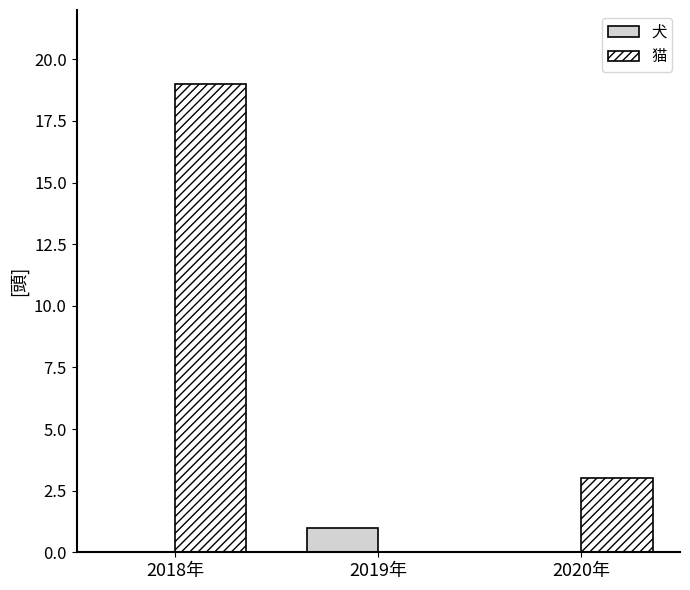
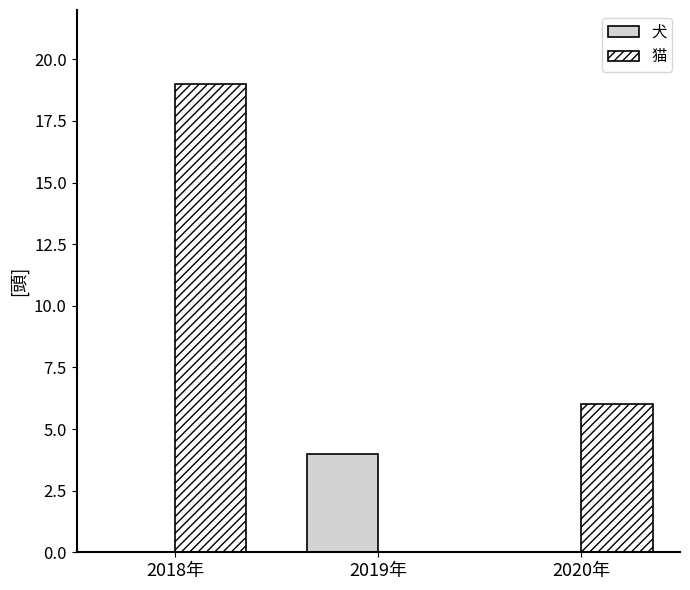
犬, 2019年: 1 -> 4
猫, 2020年: 3 -> 6
